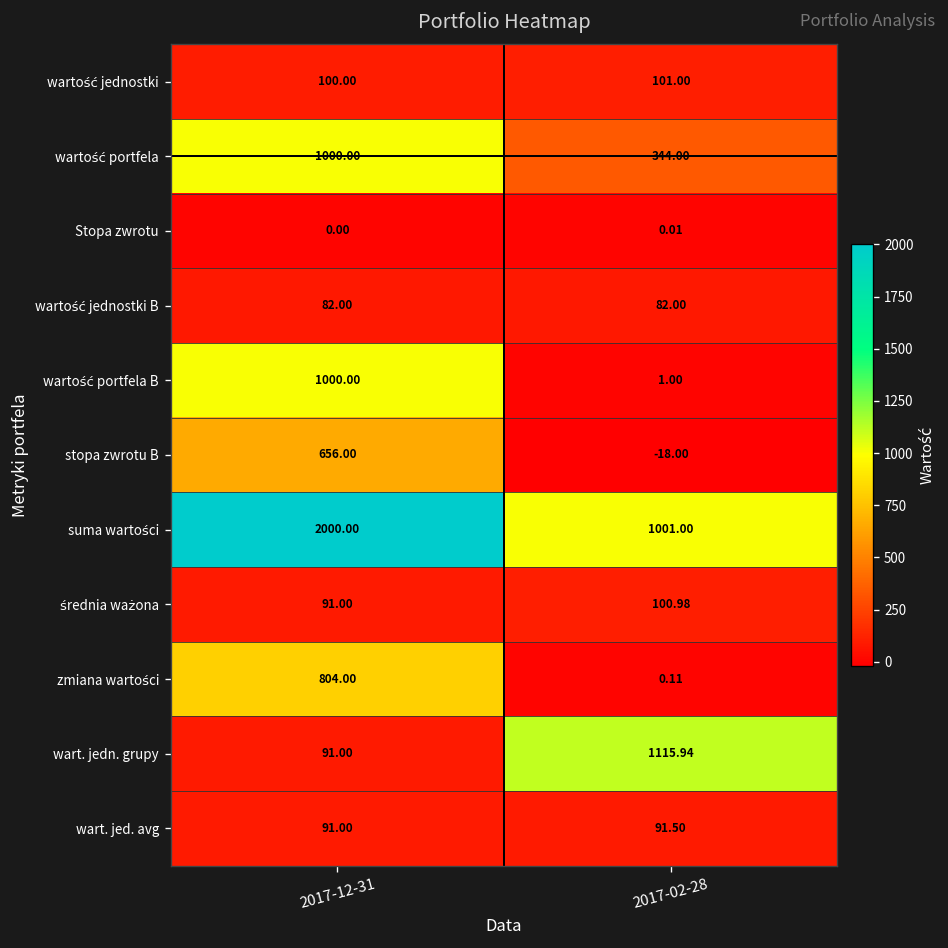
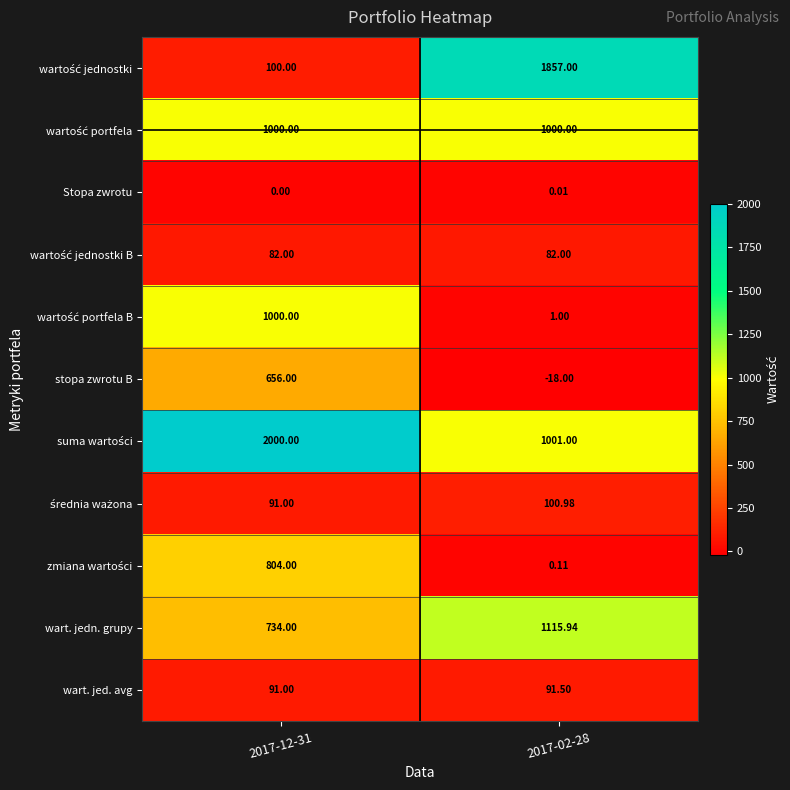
wartość jednostki, 2017-02-28: 101.00 -> 1857.00
wartość portfela, 2017-02-28: 344.00 -> 1000.00
wart. jedn. grupy, 2017-12-31: 91.00 -> 734.00
